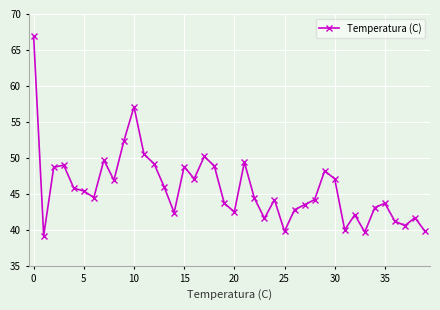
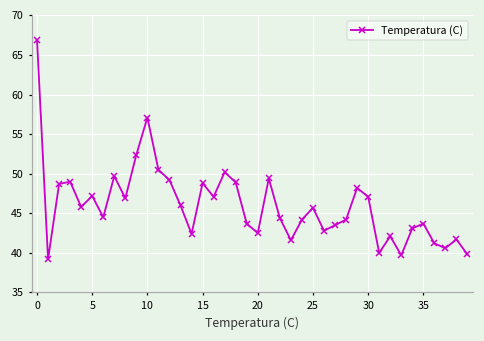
5: 45 -> 47
25: 40 -> 46
